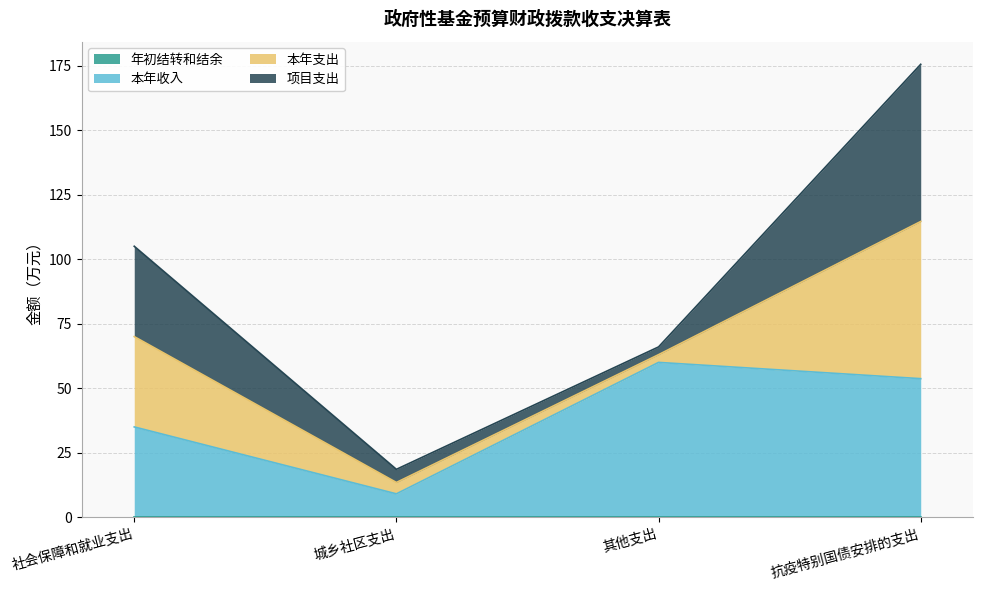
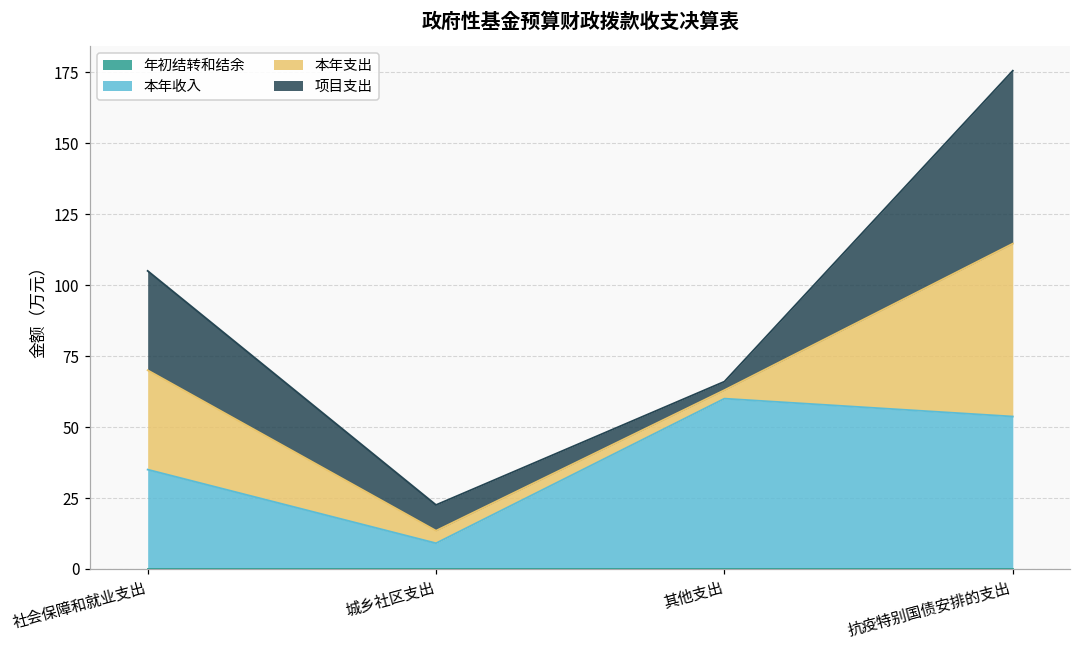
项目支出, 城乡社区支出: 5 -> 9
